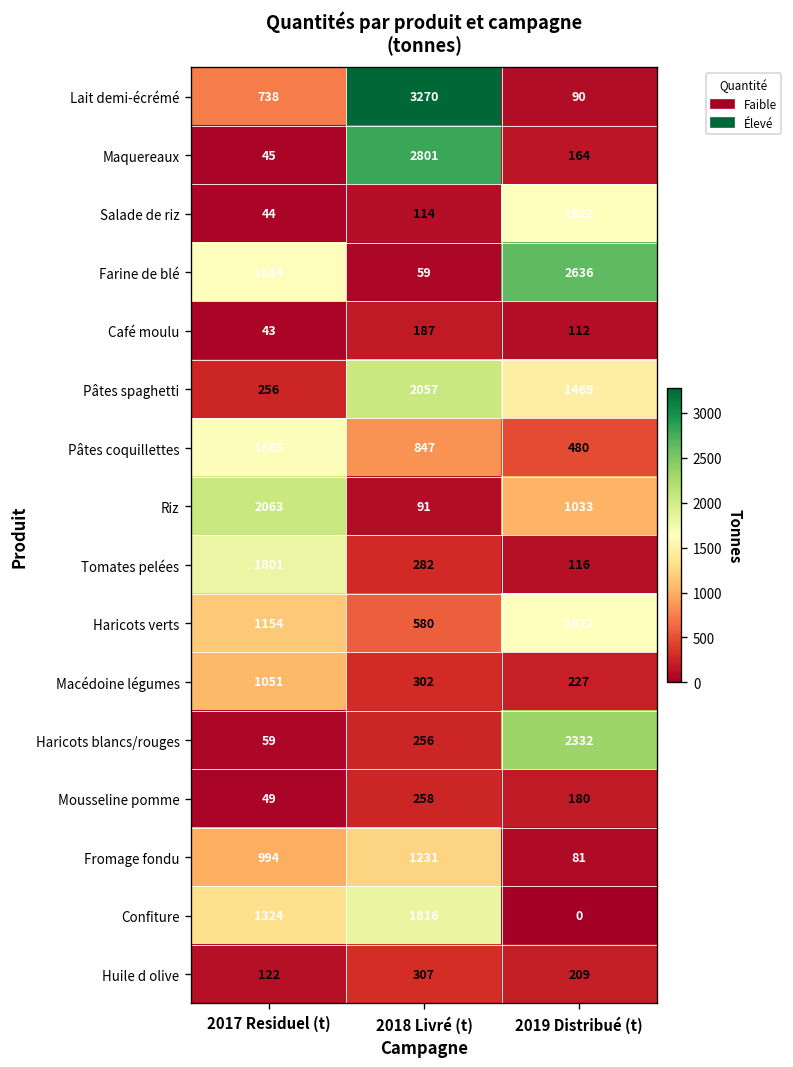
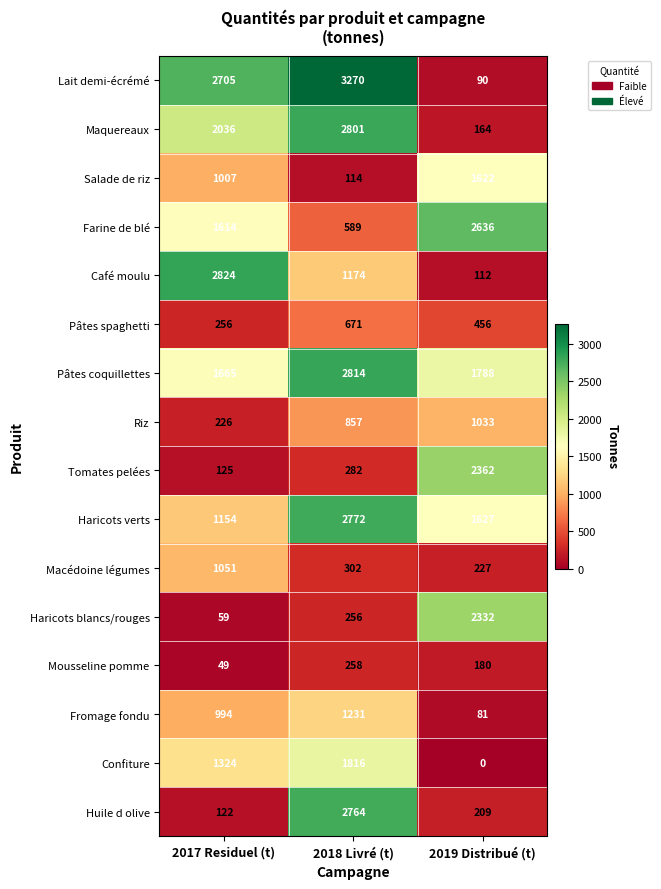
Lait demi-écrémé, 2017 Residuel (t): 738 -> 2705
Maquereaux, 2017 Residuel (t): 45 -> 2036
Salade de riz, 2017 Residuel (t): 44 -> 1007
Farine de blé, 2018 Livré (t): 59 -> 589
Café moulu, 2017 Residuel (t): 43 -> 2824
Café moulu, 2018 Livré (t): 187 -> 1174
Pâtes spaghetti, 2018 Livré (t): 2057 -> 671
Pâtes spaghetti, 2019 Distribué (t): 1469 -> 456
Pâtes coquillettes, 2018 Livré (t): 847 -> 2814
Pâtes coquillettes, 2019 Distribué (t): 480 -> 1788
Riz, 2017 Residuel (t): 2063 -> 226
Riz, 2018 Livré (t): 91 -> 857
Tomates pelées, 2017 Residuel (t): 1801 -> 125
Tomates pelées, 2019 Distribué (t): 116 -> 2362
Haricots verts, 2018 Livré (t): 580 -> 2772
Huile d olive, 2018 Livré (t): 307 -> 2764
